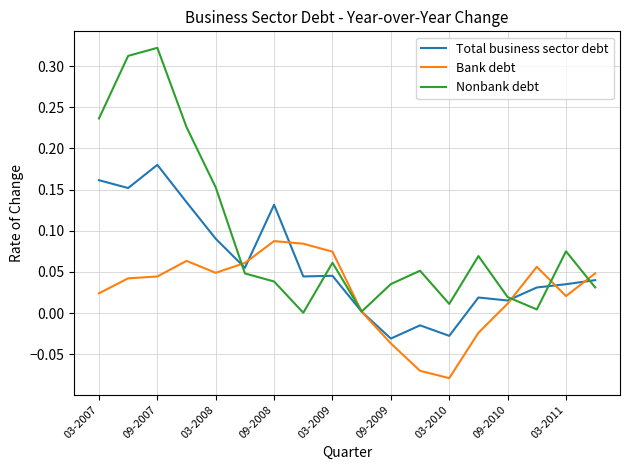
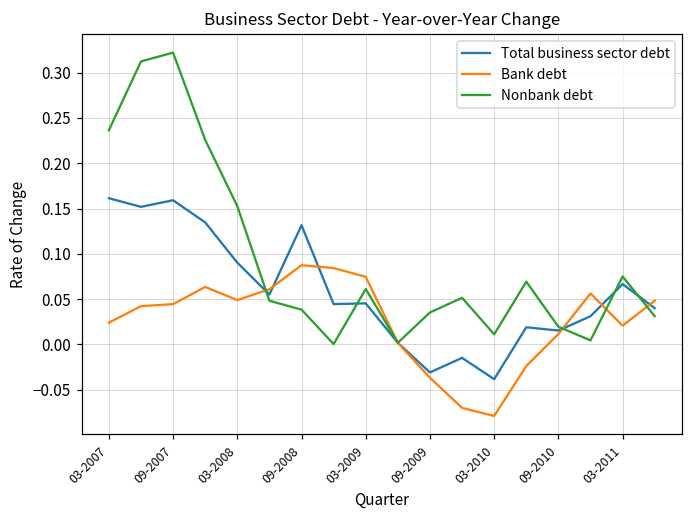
Total business sector debt, 09-2007: 0.18 -> 0.16
Total business sector debt, 03-2010: -0.03 -> -0.04
Total business sector debt, 03-2011: 0.04 -> 0.07
